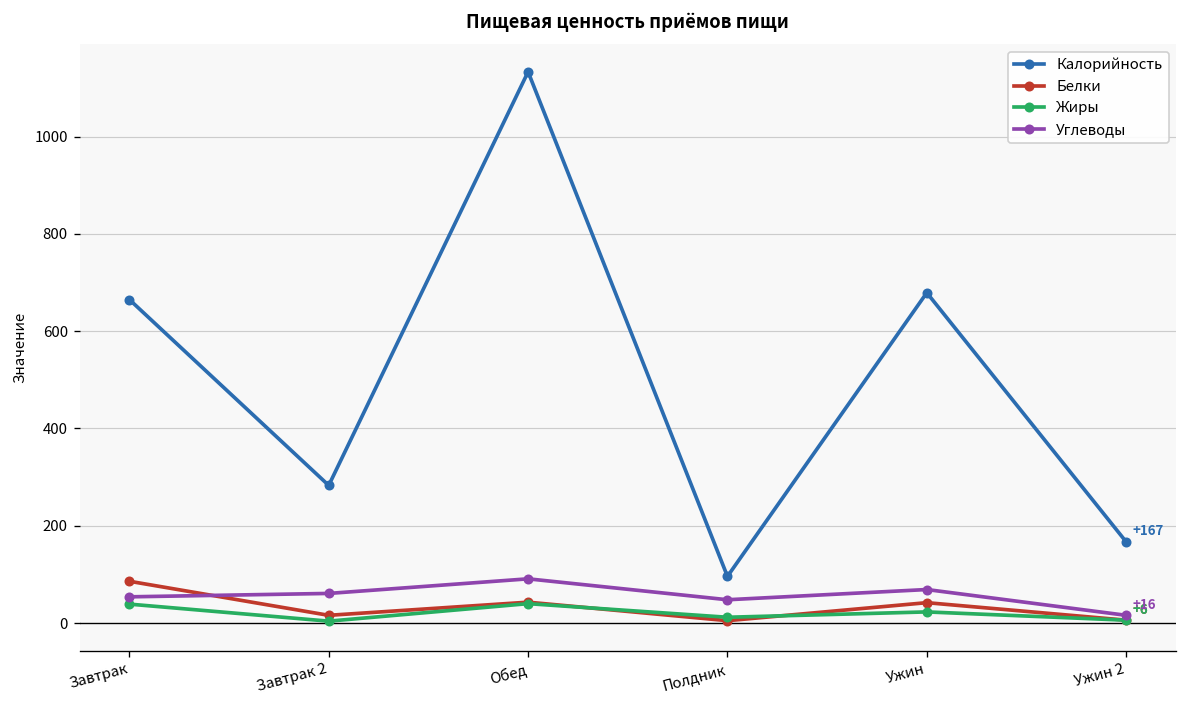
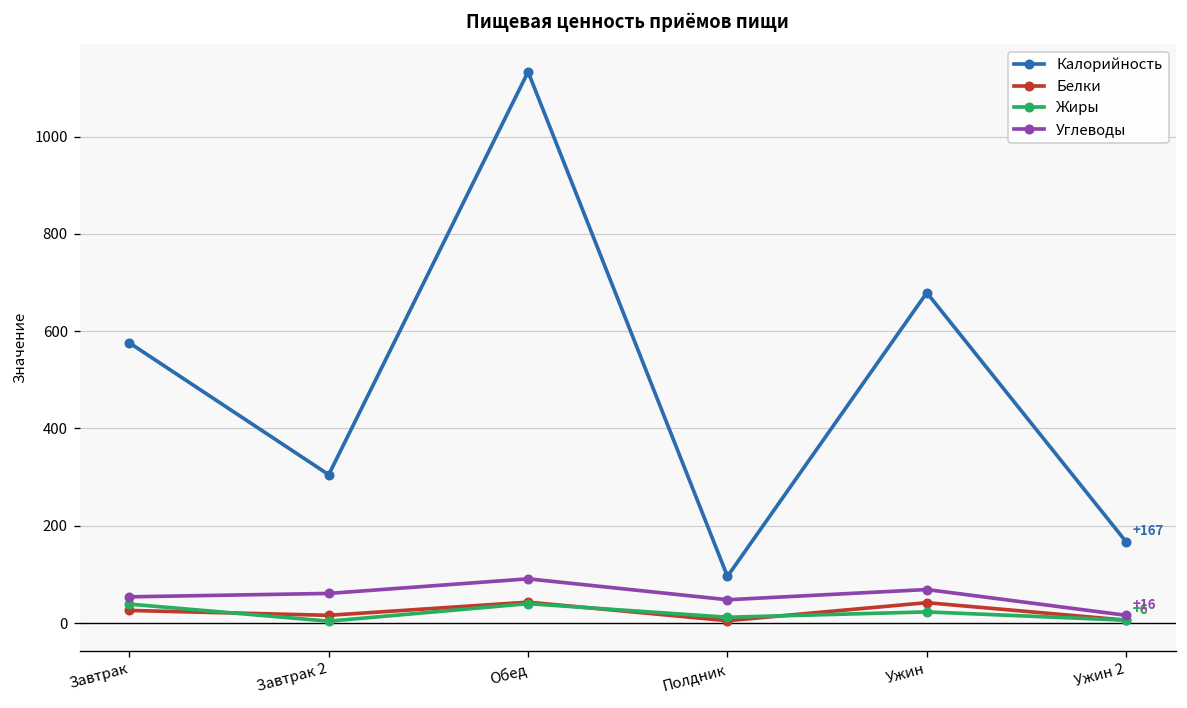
Калорийность, Завтрак: 670 -> 580
Белки, Завтрак: 90 -> 30
Калорийность, Завтрак 2: 280 -> 310
